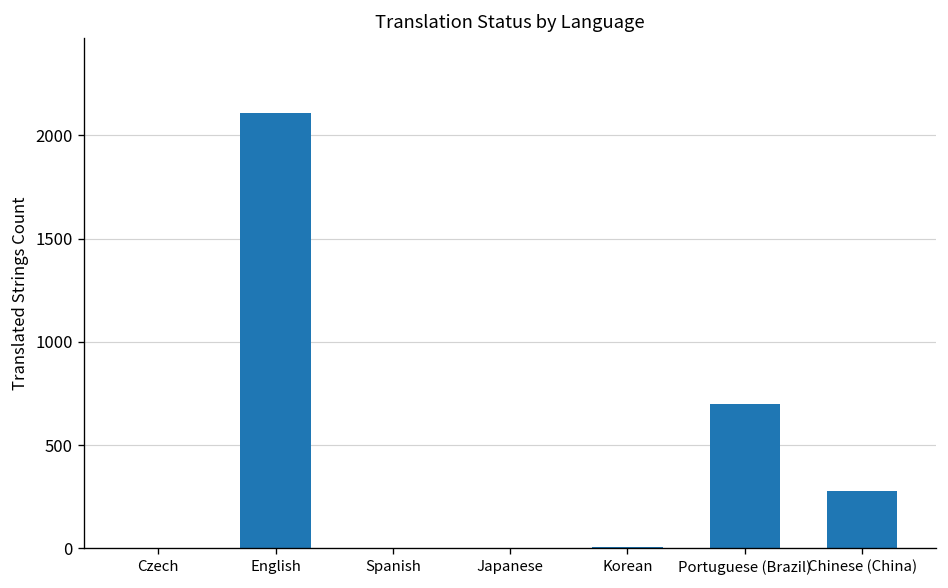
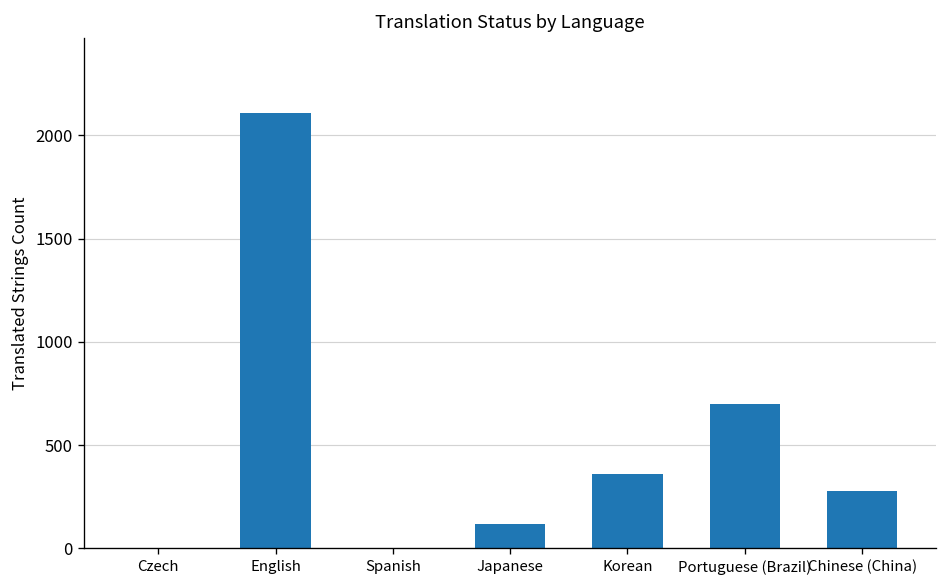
Japanese: 0 -> 120
Korean: 10 -> 360
